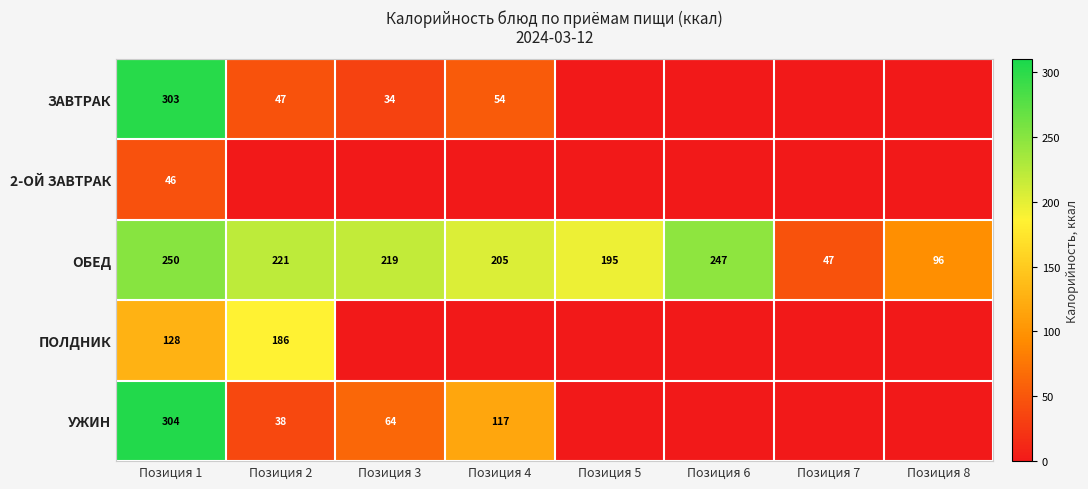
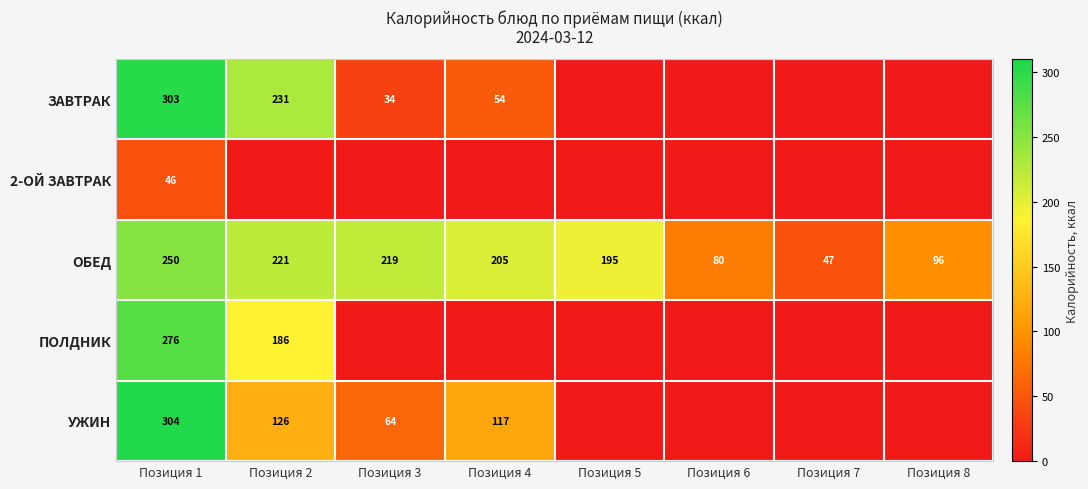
ЗАВТРАК, Позиция 2: 47 -> 231
ОБЕД, Позиция 6: 247 -> 80
ПОЛДНИК, Позиция 1: 128 -> 276
УЖИН, Позиция 2: 38 -> 126
